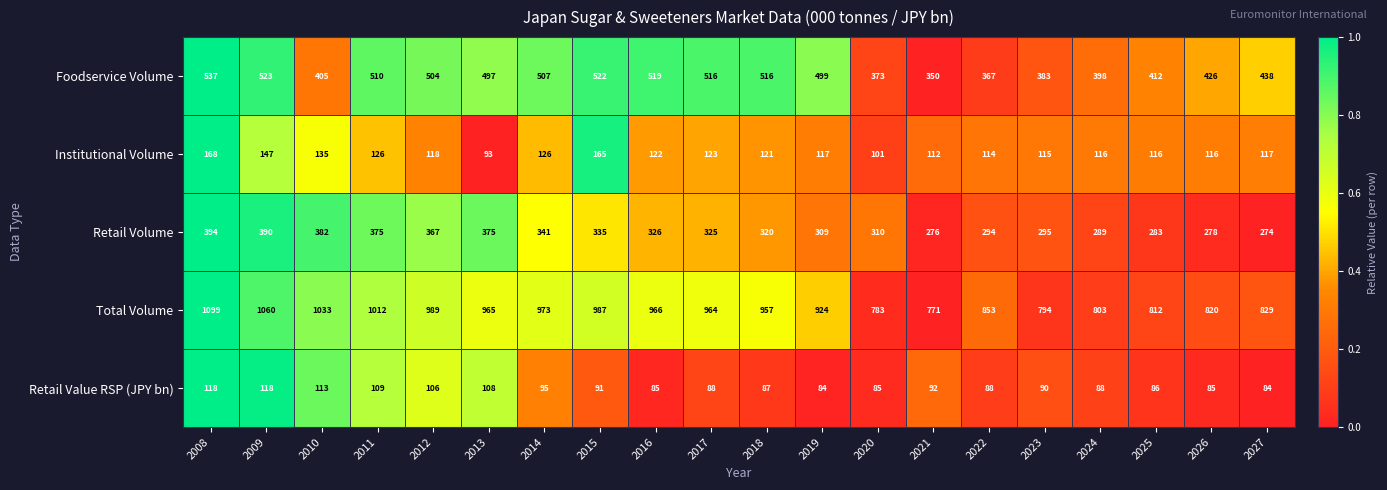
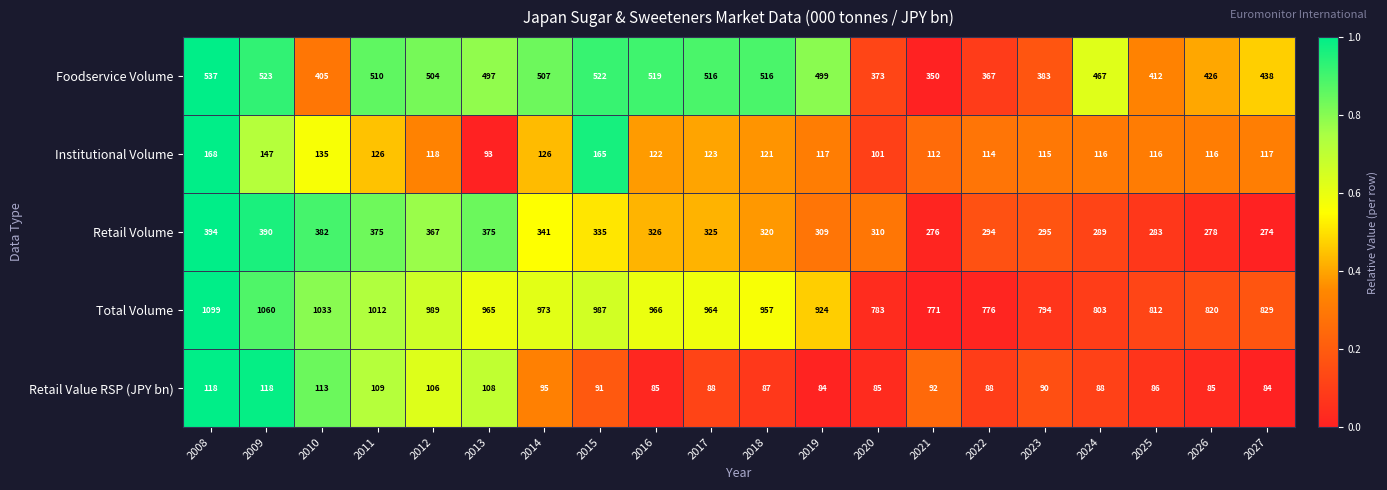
Foodservice Volume, 2024: 398 -> 467
Total Volume, 2022: 853 -> 776
